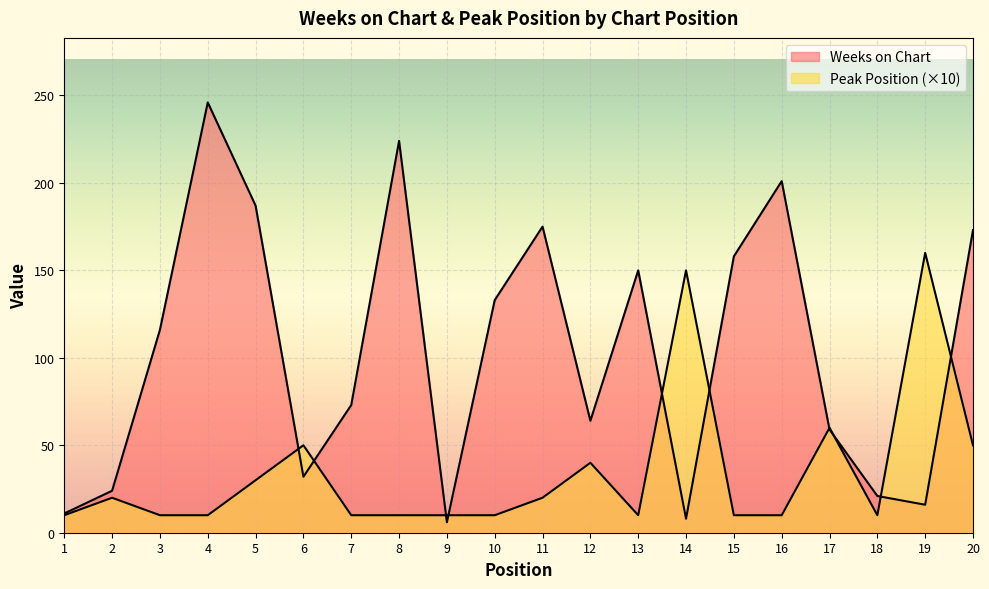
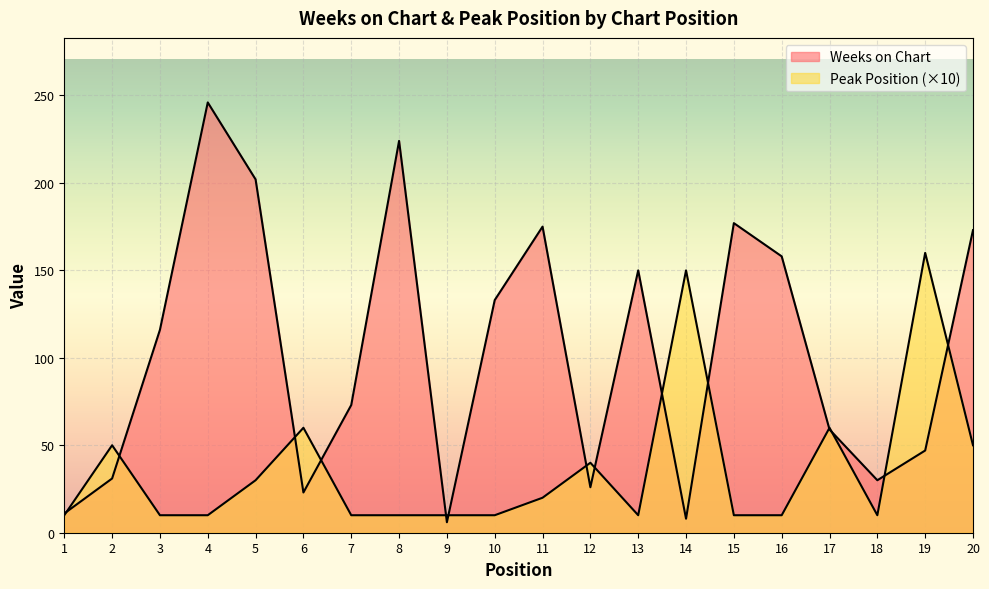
Weeks on Chart, 2: 24 -> 31
Peak Position (×10), 2: 20 -> 50
Weeks on Chart, 5: 187 -> 202
Weeks on Chart, 6: 32 -> 23
Peak Position (×10), 6: 50 -> 60
Weeks on Chart, 12: 64 -> 26
Weeks on Chart, 15: 158 -> 177
Weeks on Chart, 16: 201 -> 158
Weeks on Chart, 18: 21 -> 30
Weeks on Chart, 19: 16 -> 47
